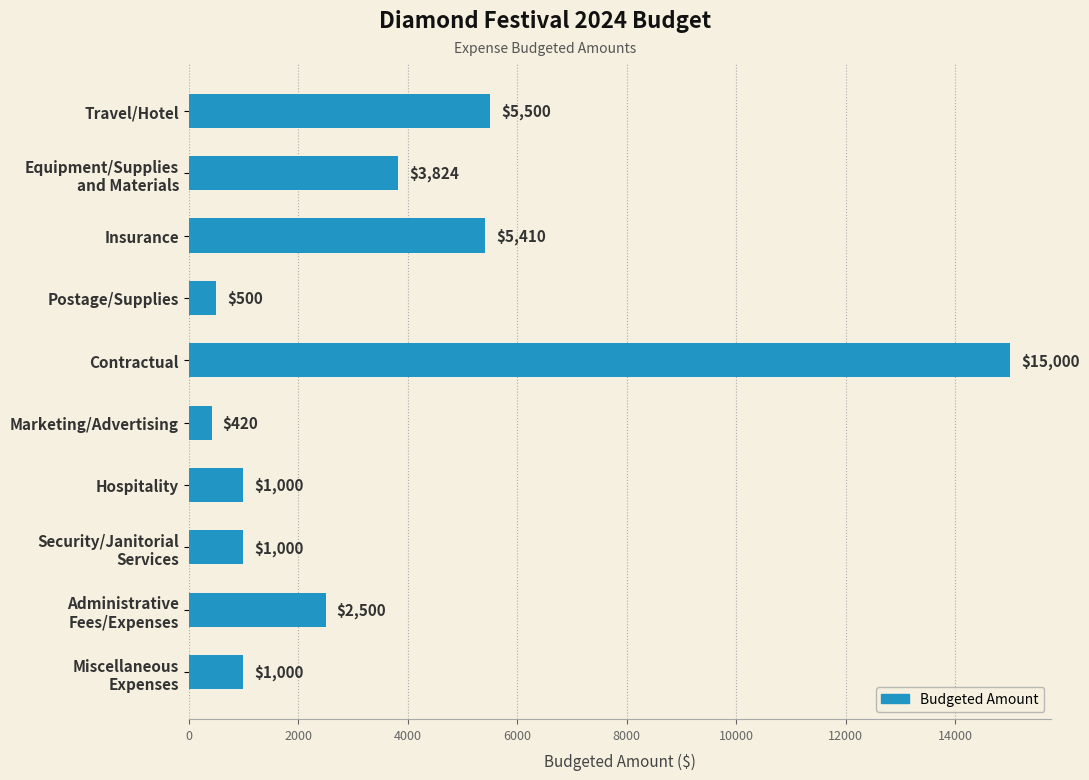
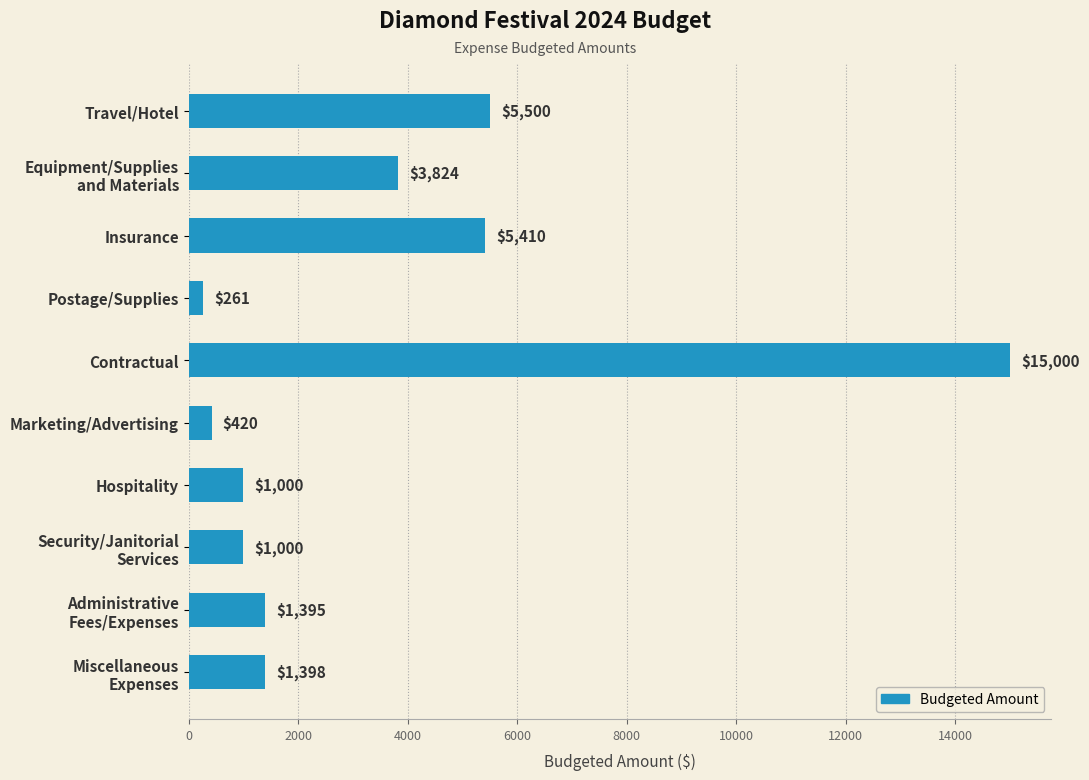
Postage/Supplies: $500 -> $261
Administrative Fees/Expenses: $2,500 -> $1,395
Miscellaneous Expenses: $1,000 -> $1,398
